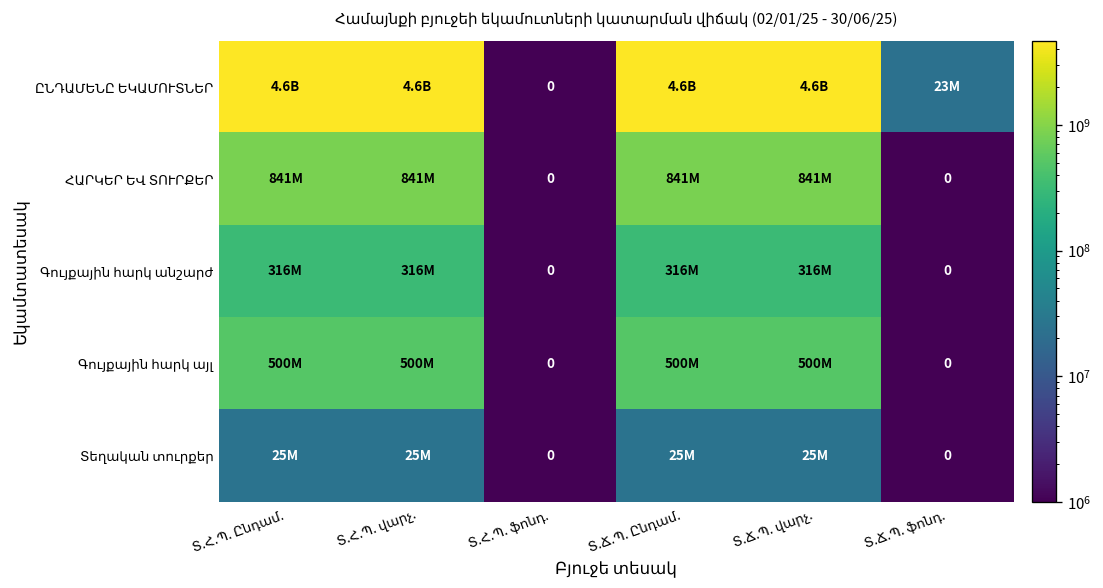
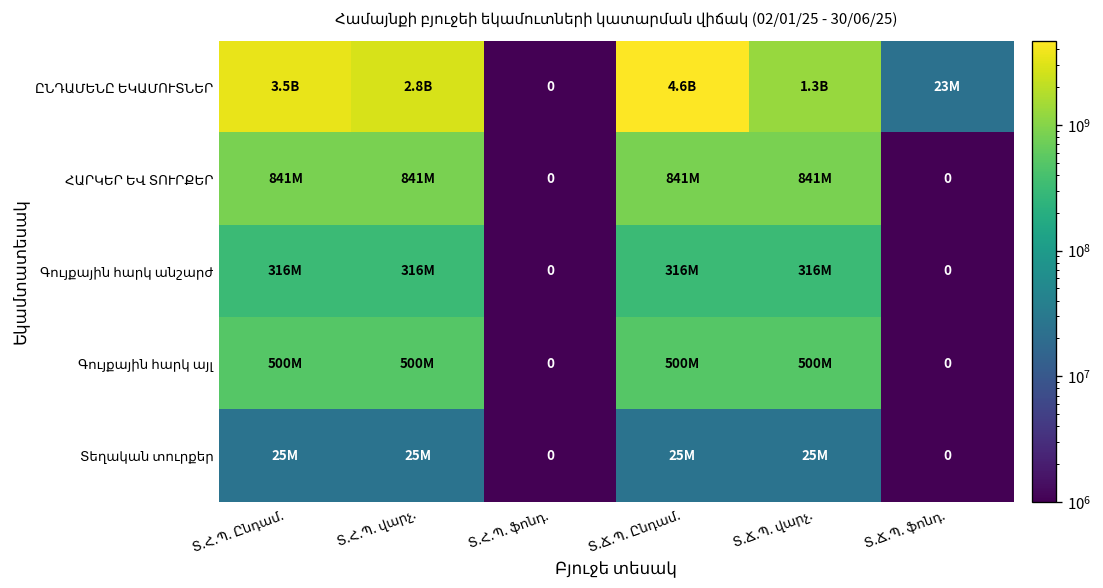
ԸՆԴԱՄԵՆԸ ԵԿԱՄՈՒՏՆԵՐ, Տ.Հ.Պ. Ընդամ.: 4.6B -> 3.5B
ԸՆԴԱՄԵՆԸ ԵԿԱՄՈՒՏՆԵՐ, Տ.Հ.Պ. վարչ.: 4.6B -> 2.8B
ԸՆԴԱՄԵՆԸ ԵԿԱՄՈՒՏՆԵՐ, Տ.Ճ.Պ. վարչ.: 4.6B -> 1.3B
